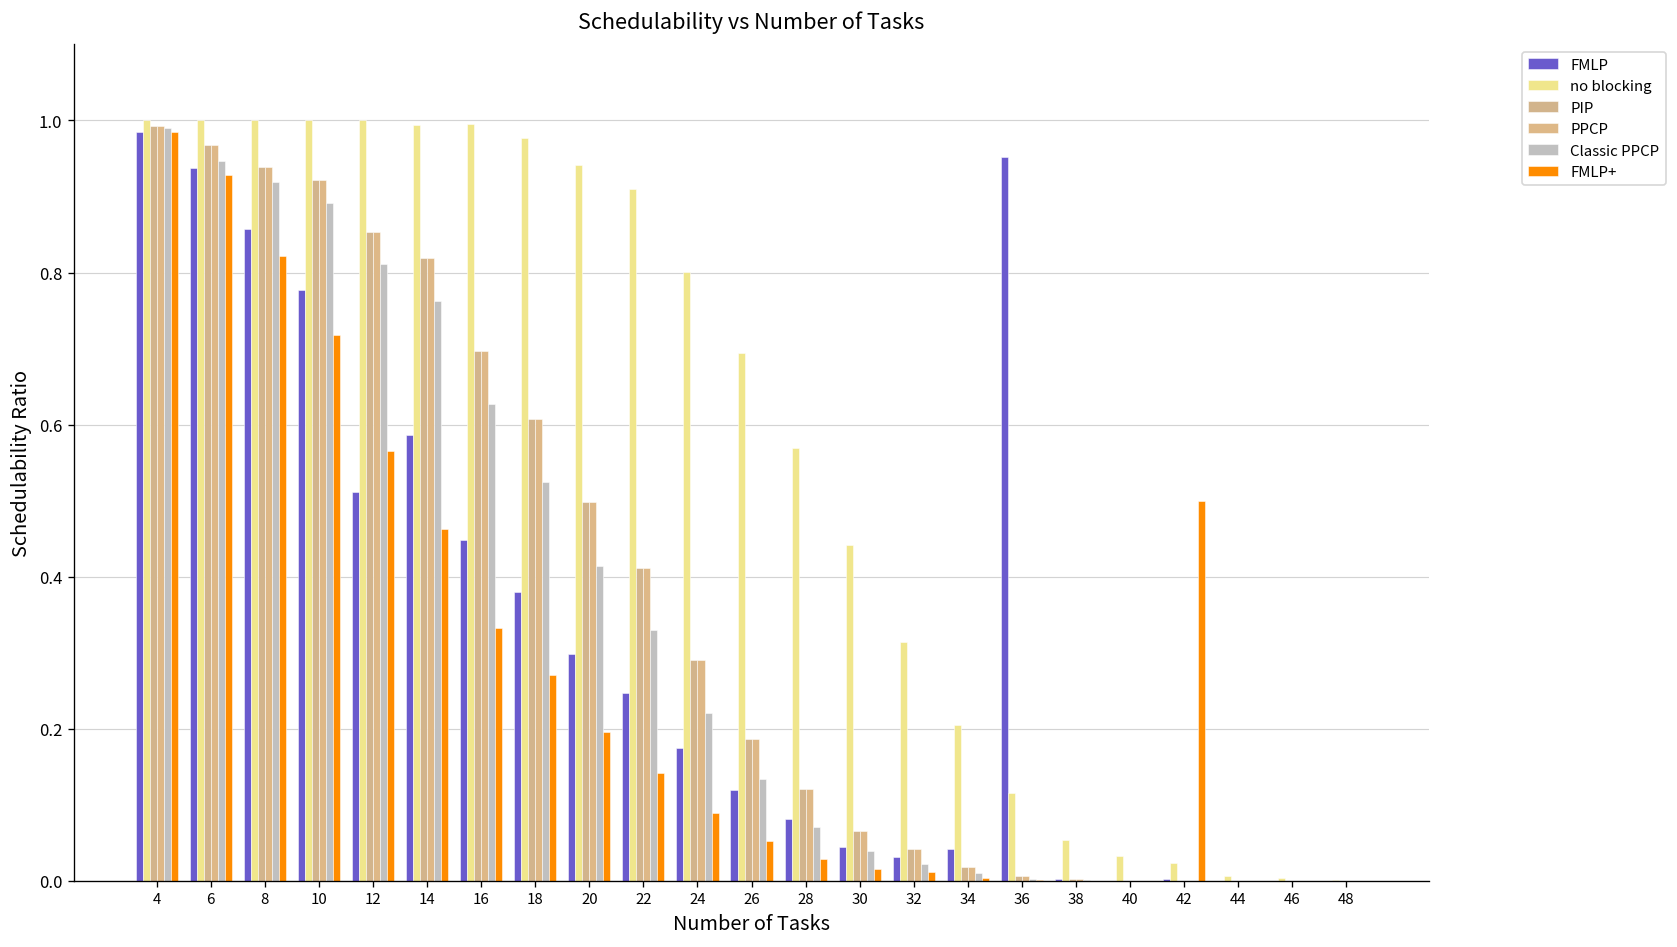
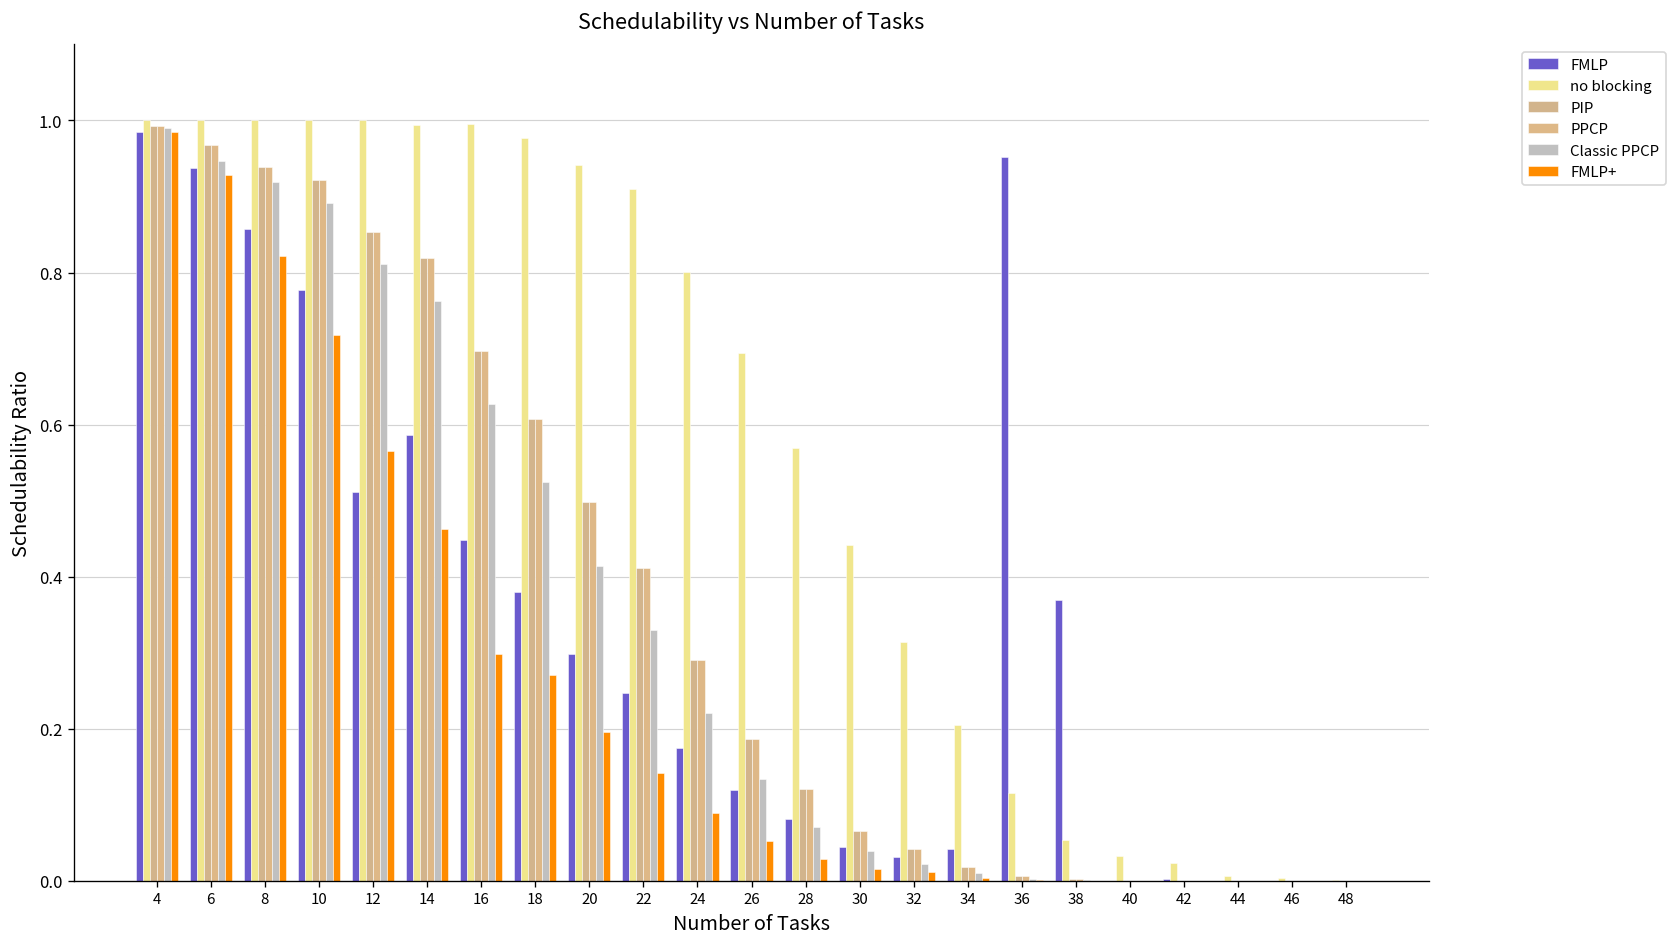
FMLP+, 16: 0.33 -> 0.30
FMLP, 38: 0.00 -> 0.37
FMLP+, 42: 0.5 -> 0.0
